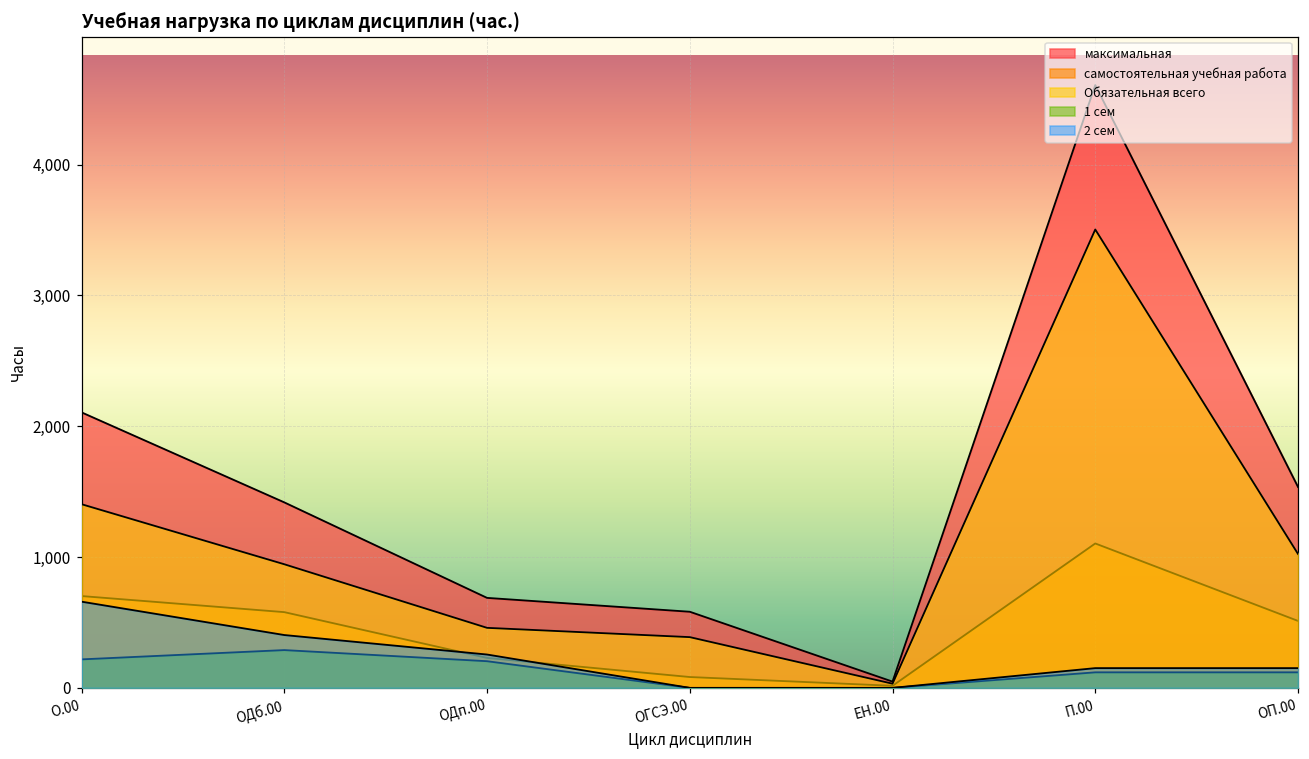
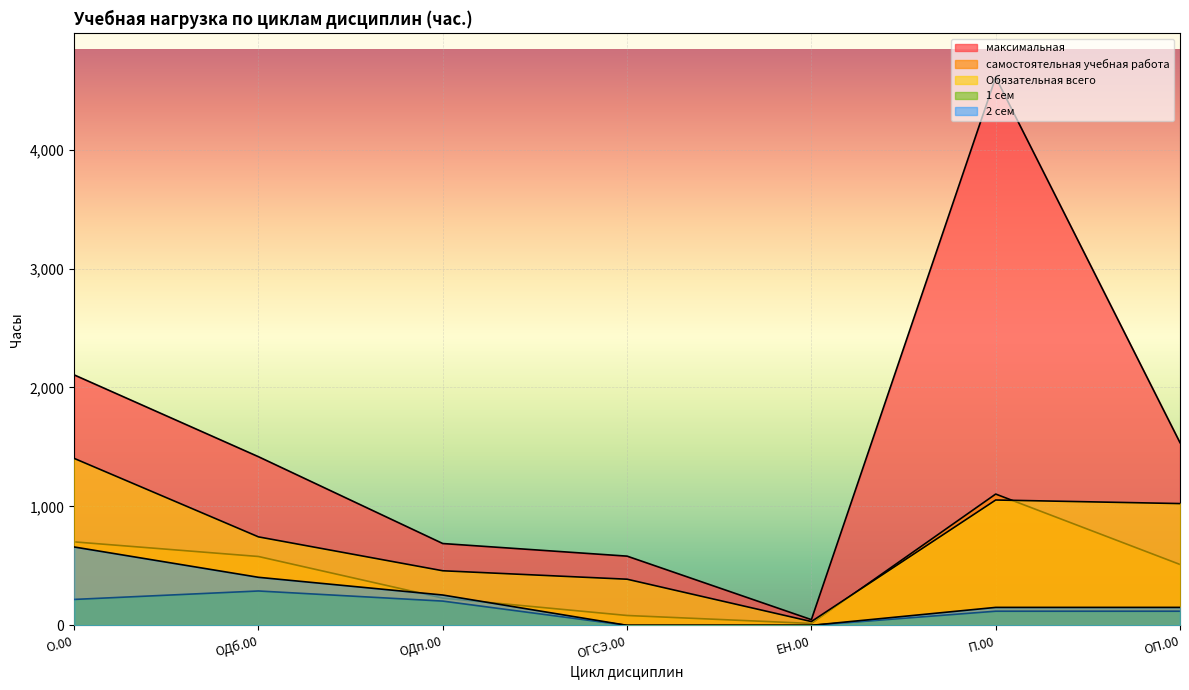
Обязательная всего, ОДб.00: 950 -> 740
Обязательная всего, П.00: 3,500 -> 1,050
